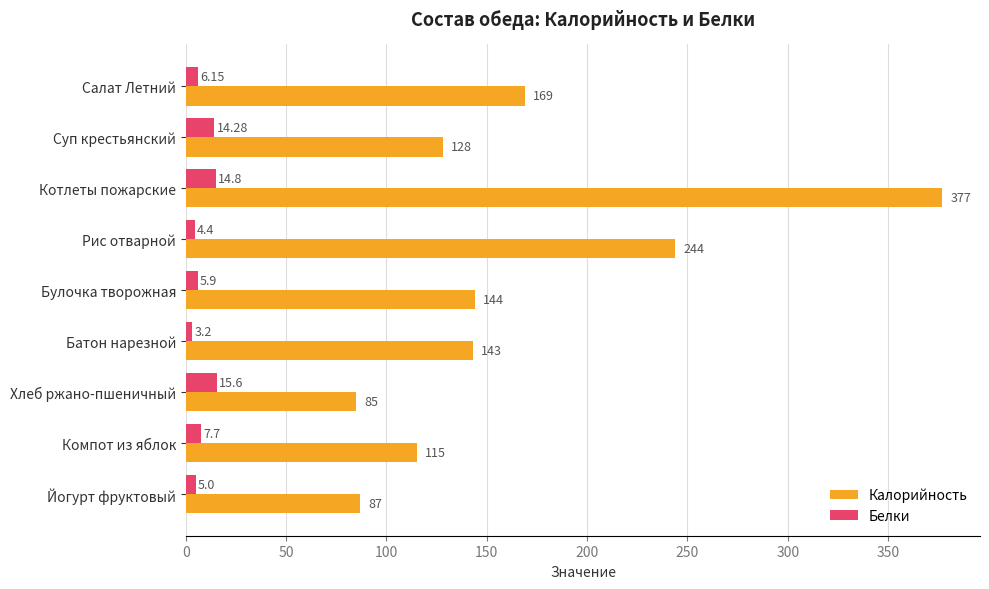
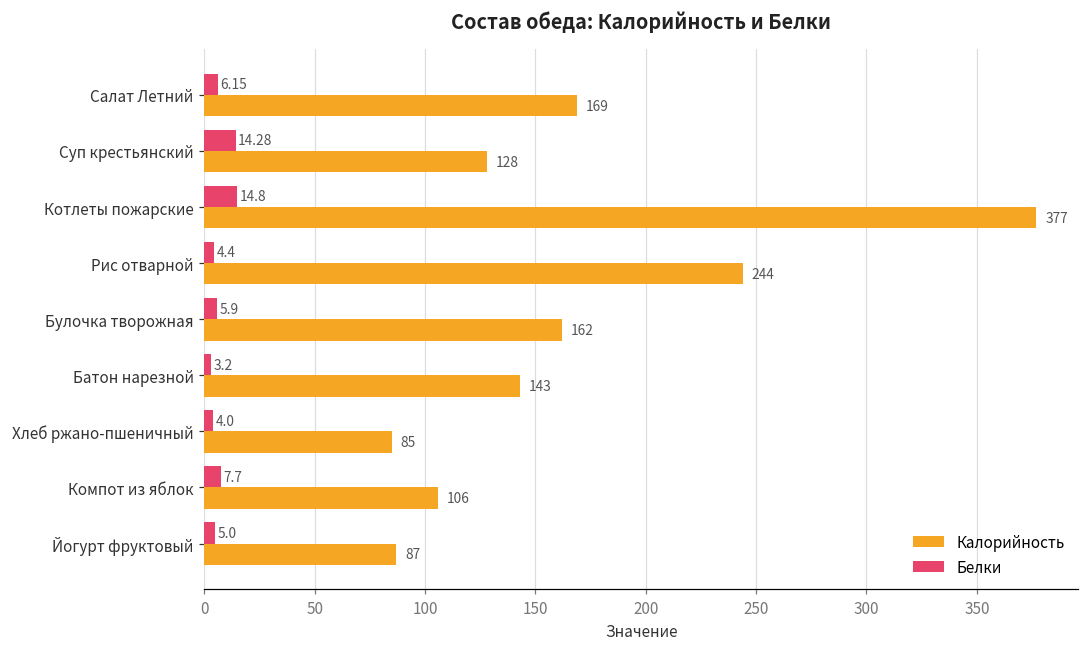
Калорийность, Булочка творожная: 144 -> 162
Белки, Хлеб ржано-пшеничный: 15.6 -> 4.0
Калорийность, Компот из яблок: 115 -> 106
